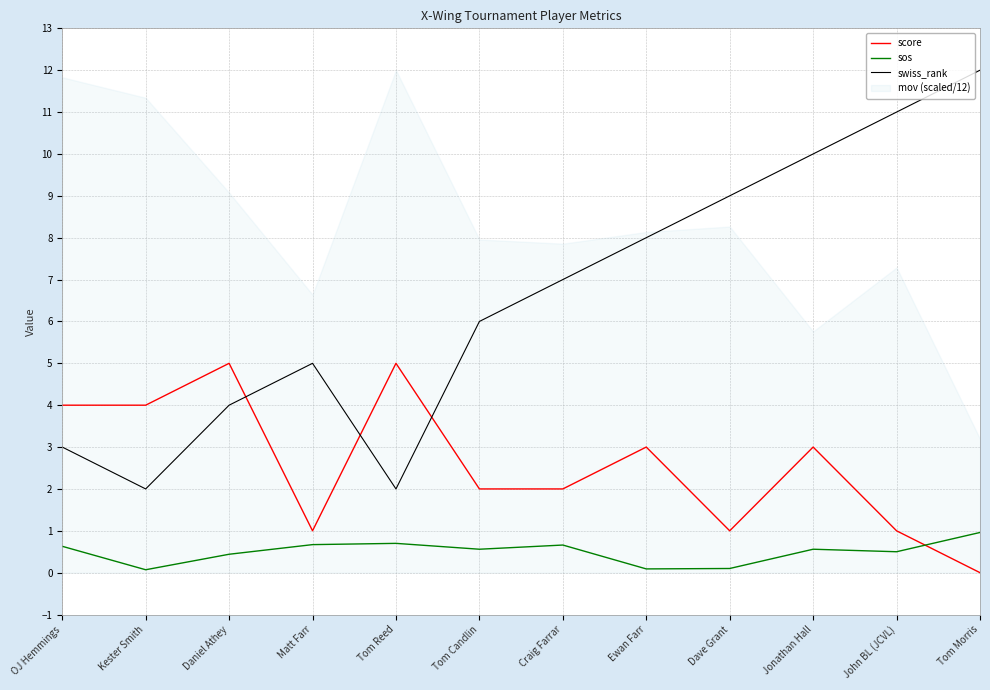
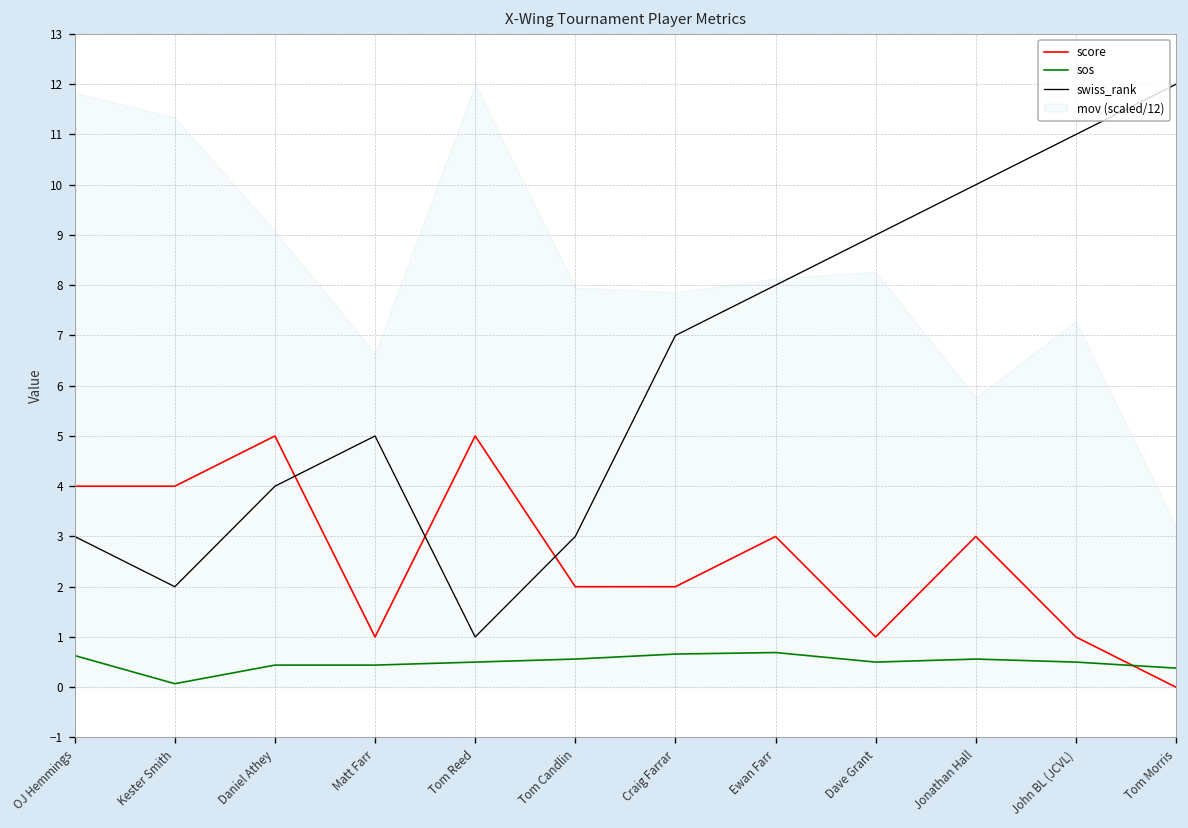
sos, Matt Farr: 0.7 -> 0.4
sos, Tom Reed: 0.7 -> 0.5
swiss_rank, Tom Reed: 2 -> 1
swiss_rank, Tom Candlin: 6 -> 3
sos, Ewan Farr: 0.1 -> 0.7
sos, Dave Grant: 0.1 -> 0.5
sos, Tom Morris: 1.0 -> 0.4
